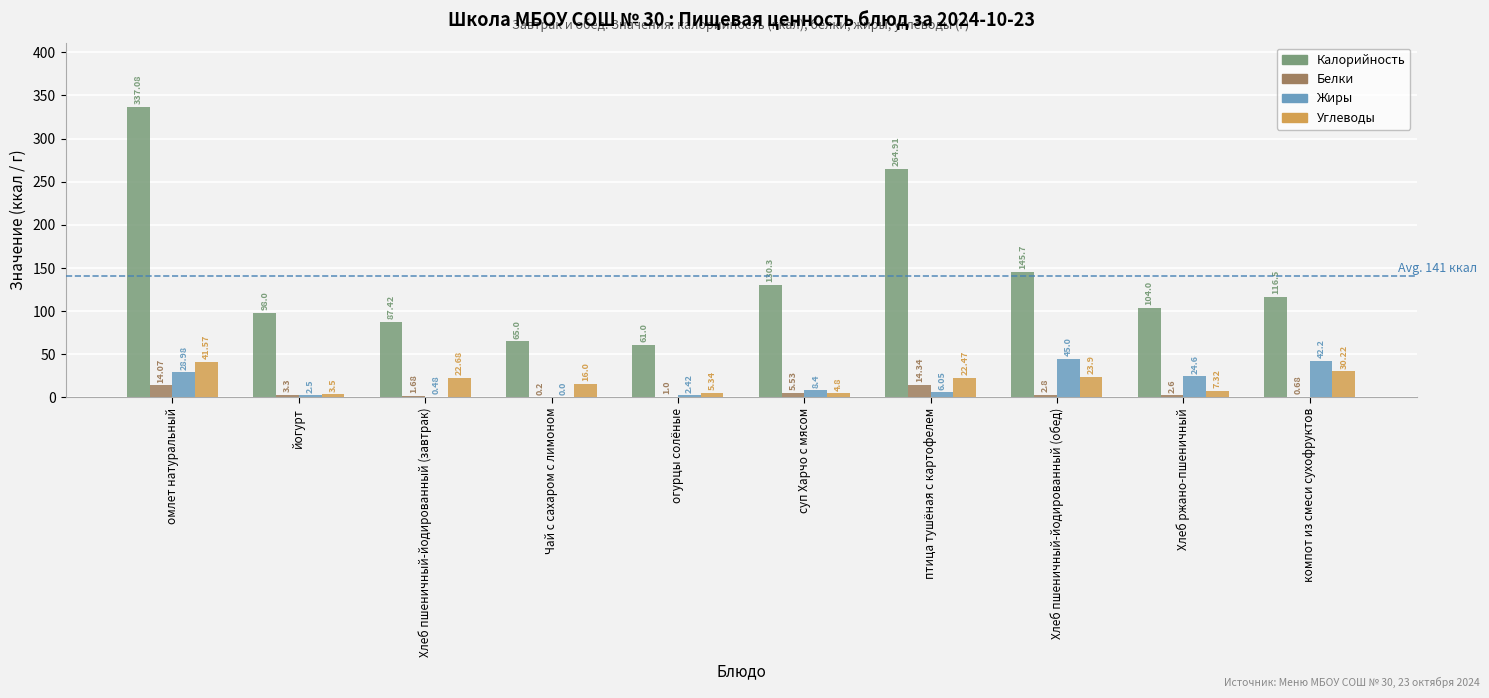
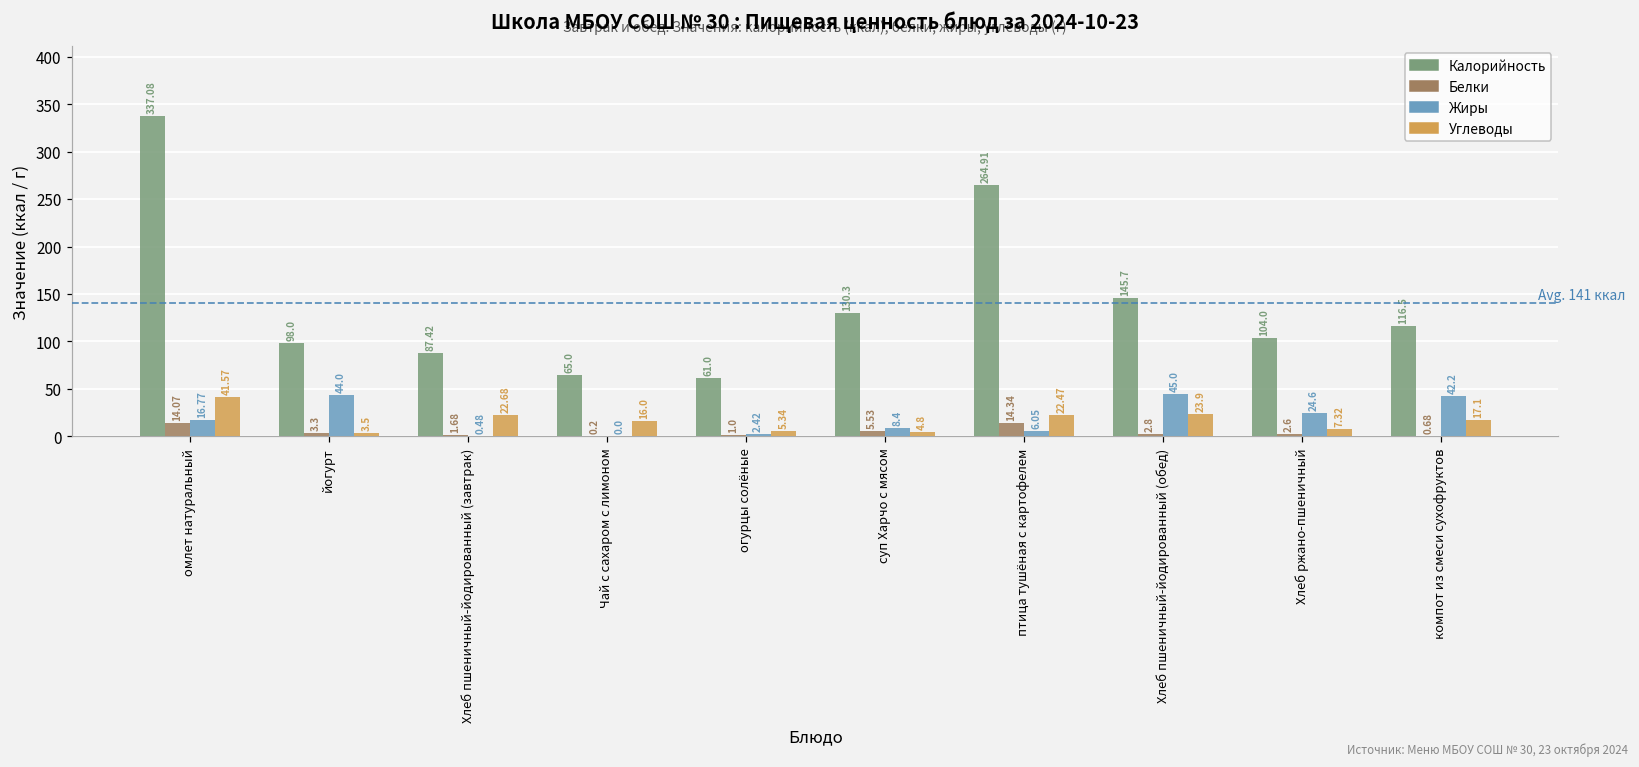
Жиры, омлет натуральный: 28.98 -> 16.77
Жиры, йогурт: 2.5 -> 44.0
Углеводы, компот из смеси сухофруктов: 30.22 -> 17.1
